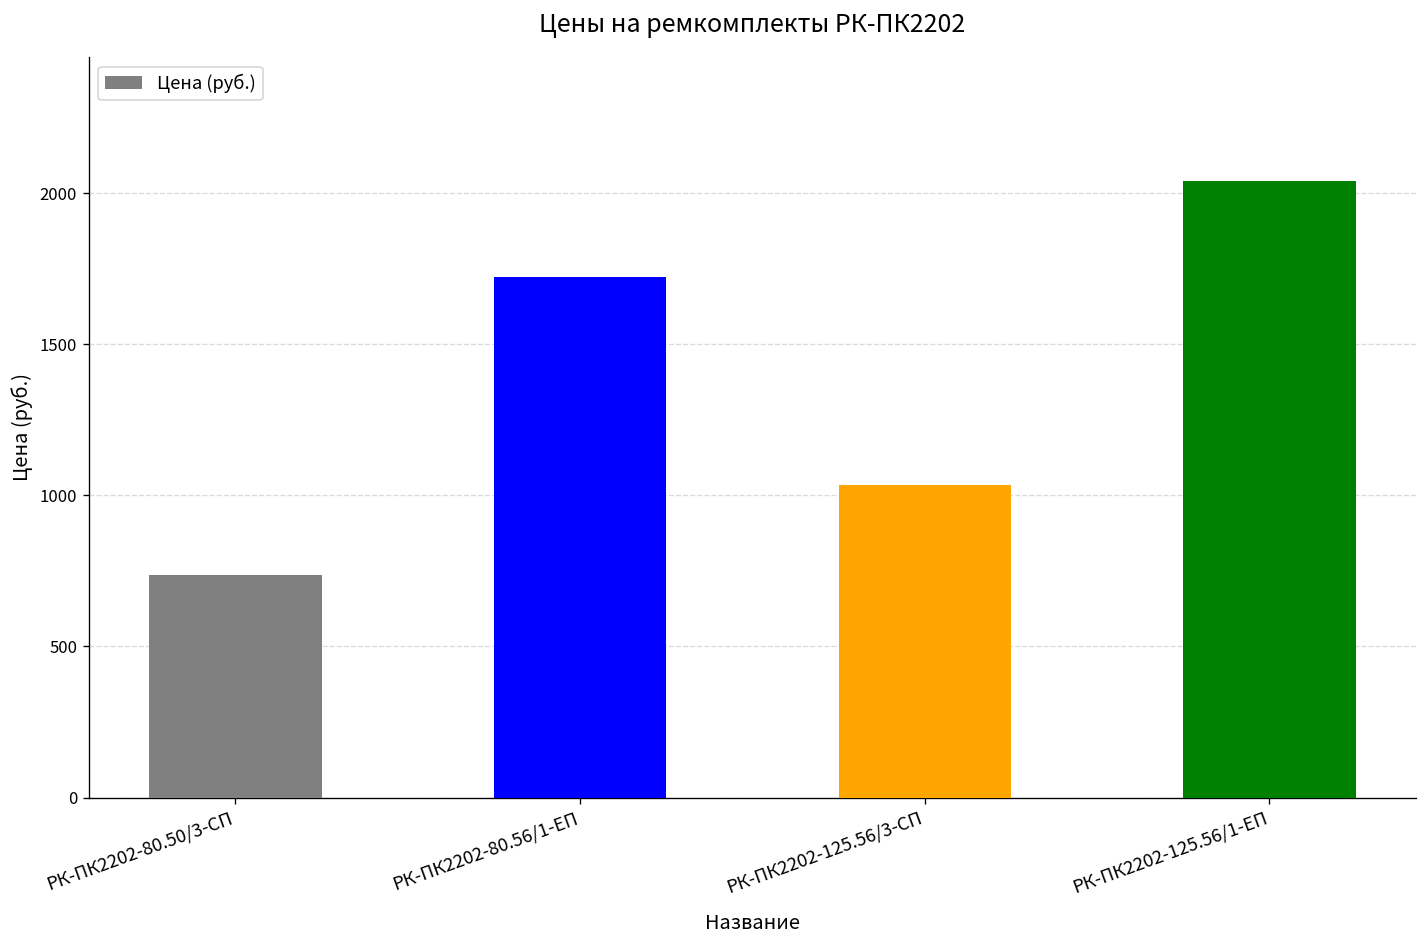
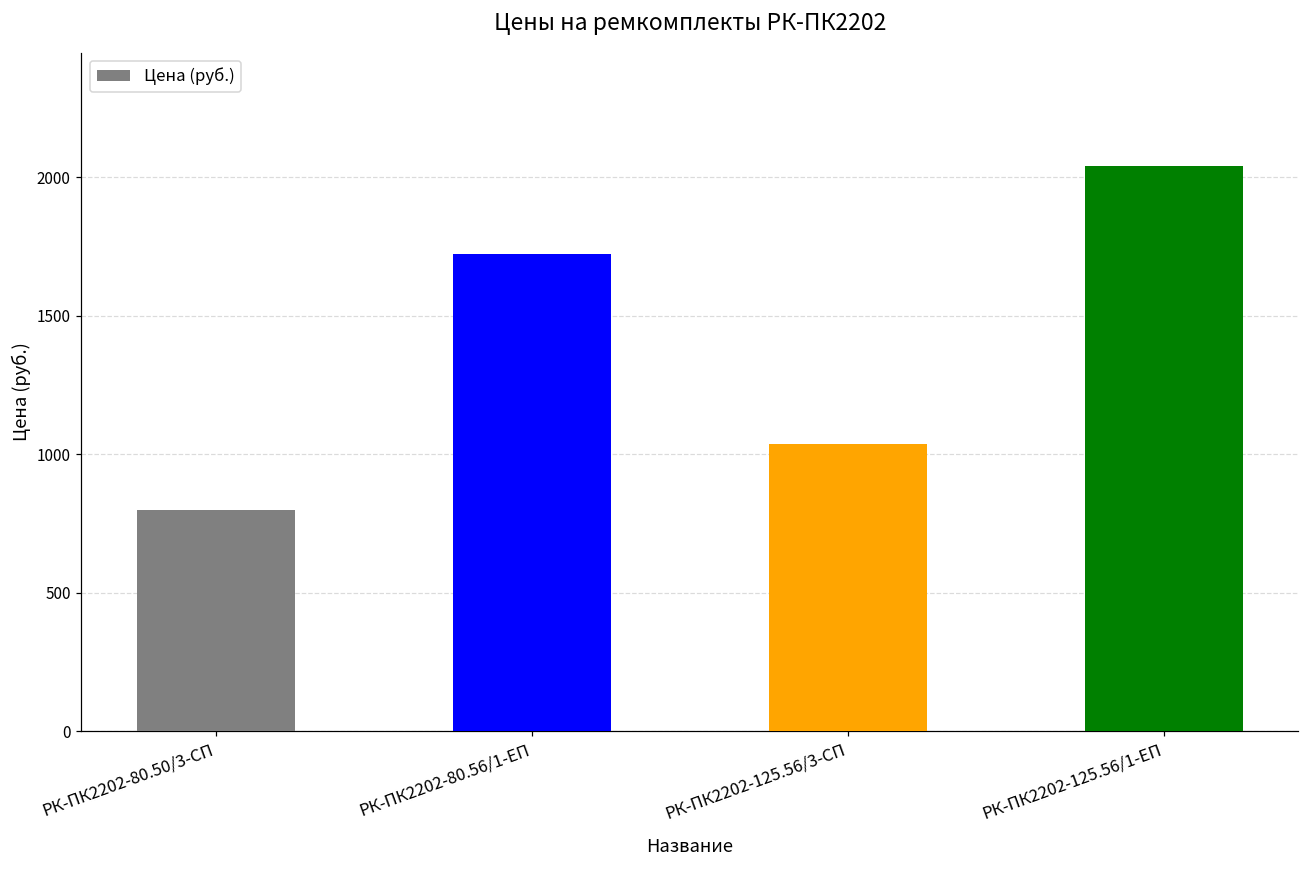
РК-ПК2202-80.50/3-СП: 740 -> 800
